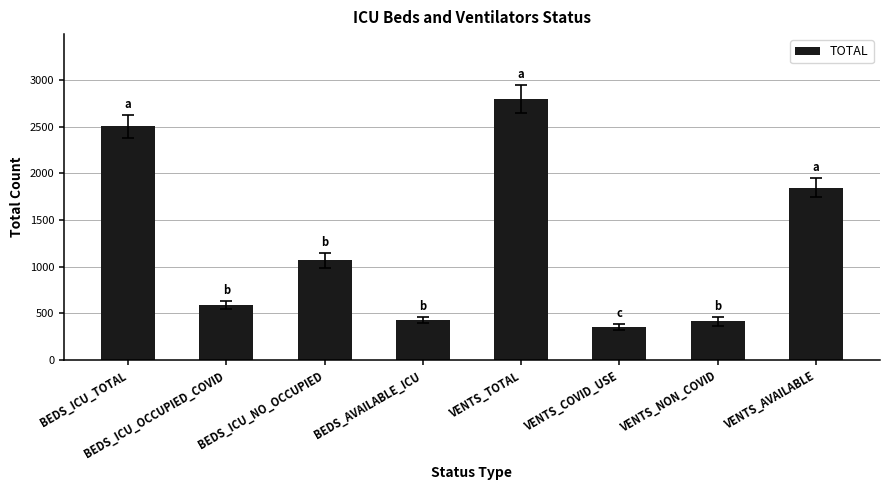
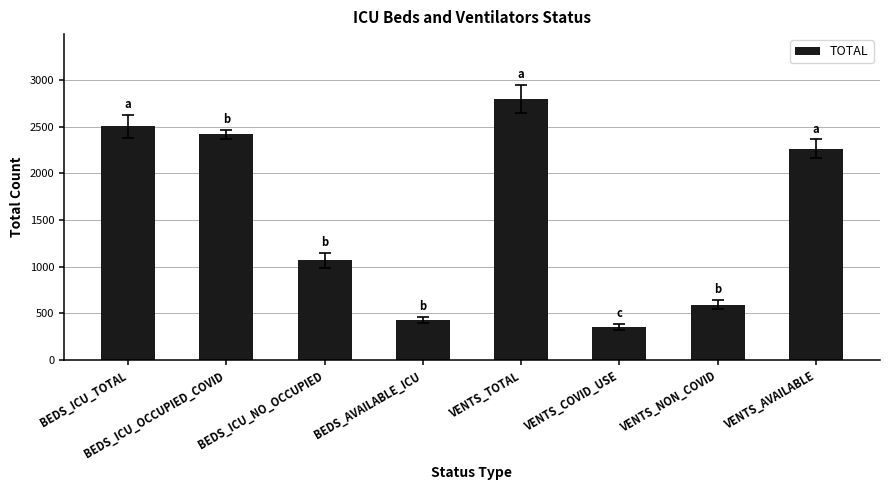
TOTAL, BEDS_ICU_OCCUPIED_COVID: 600 -> 2400
TOTAL, VENTS_NON_COVID: 400 -> 600
TOTAL, VENTS_AVAILABLE: 1800 -> 2300
